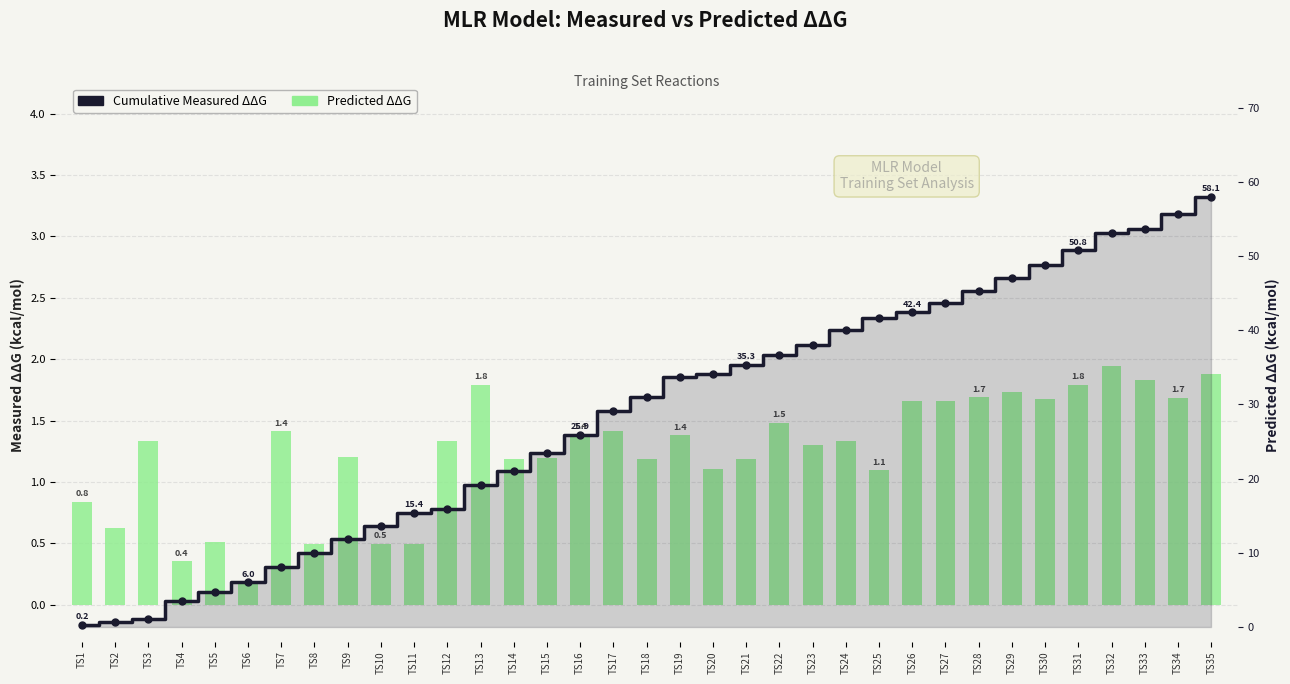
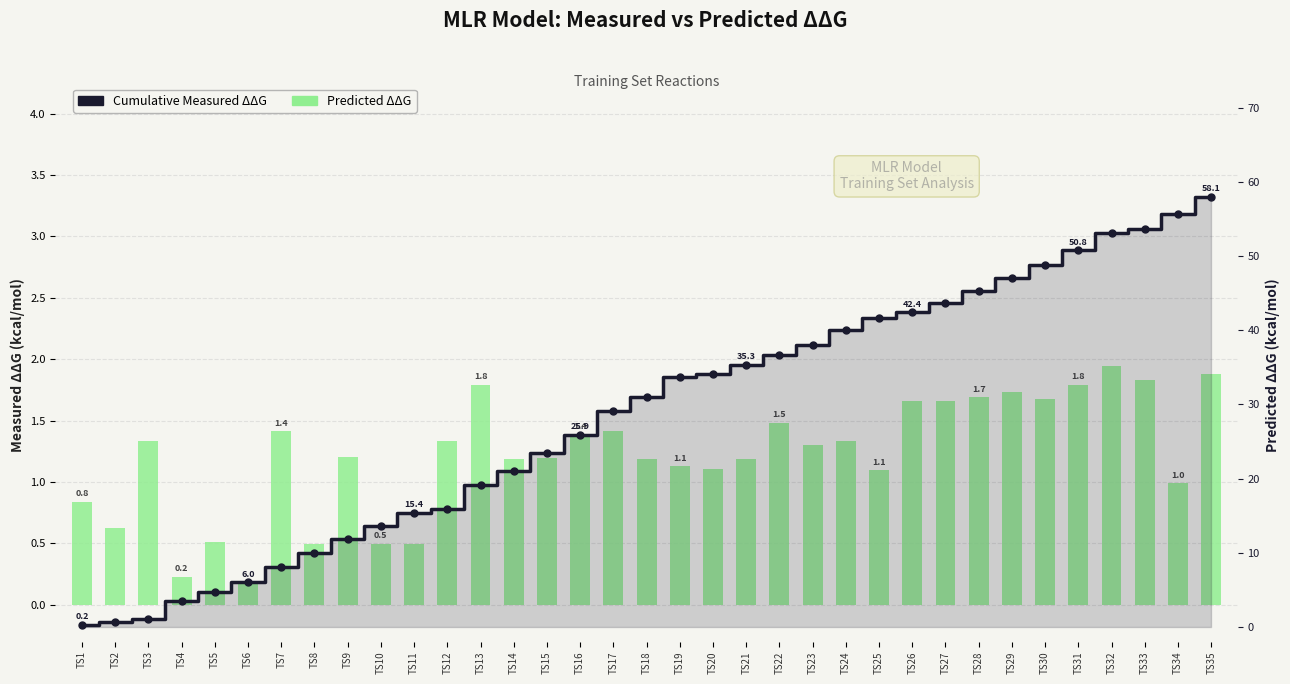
Predicted ΔΔG, TS4: 0.4 -> 0.2
Predicted ΔΔG, TS19: 1.4 -> 1.1
Predicted ΔΔG, TS34: 1.7 -> 1.0
